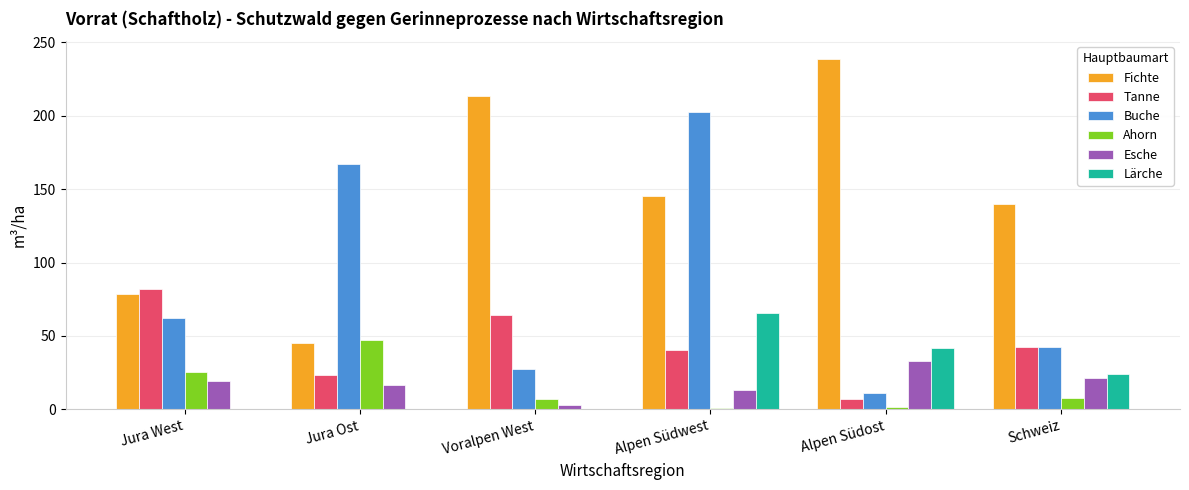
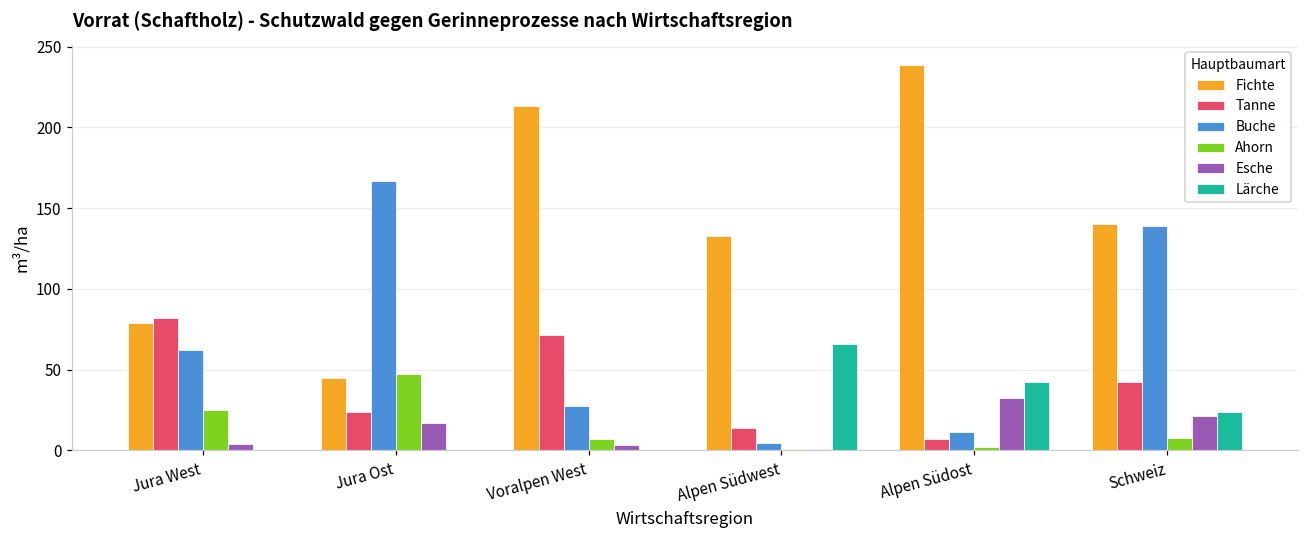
Esche, Jura West: 20 -> 4
Tanne, Voralpen West: 65 -> 72
Fichte, Alpen Südwest: 145 -> 133
Tanne, Alpen Südwest: 40 -> 14
Buche, Alpen Südwest: 203 -> 5
Esche, Alpen Südwest: 13 -> 1
Buche, Schweiz: 42 -> 139
